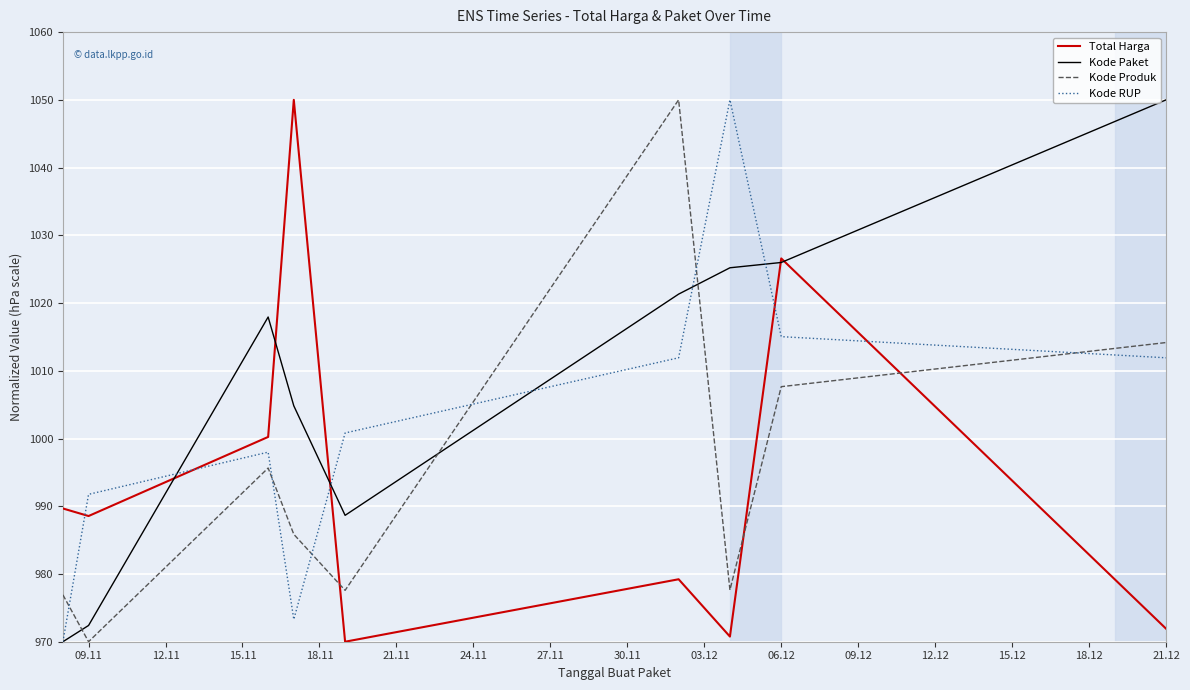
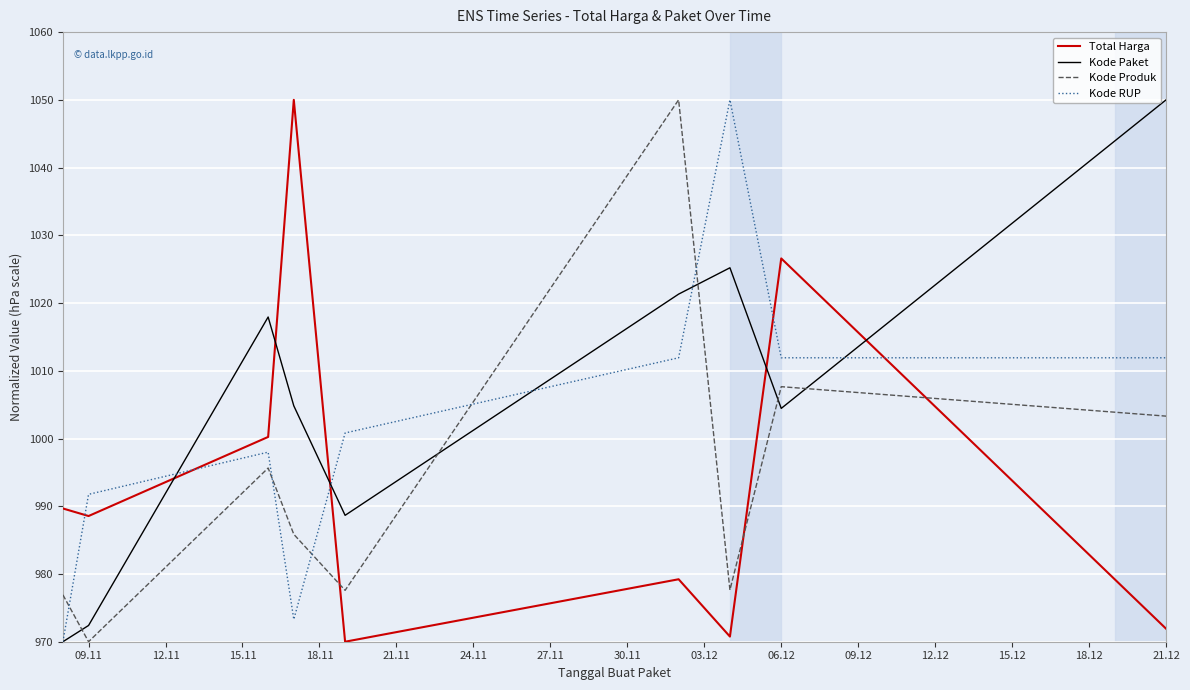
Kode Paket, 06.12: 1026 -> 1004
Kode RUP, 06.12: 1015 -> 1012
Kode Produk, 21.12: 1014 -> 1003
